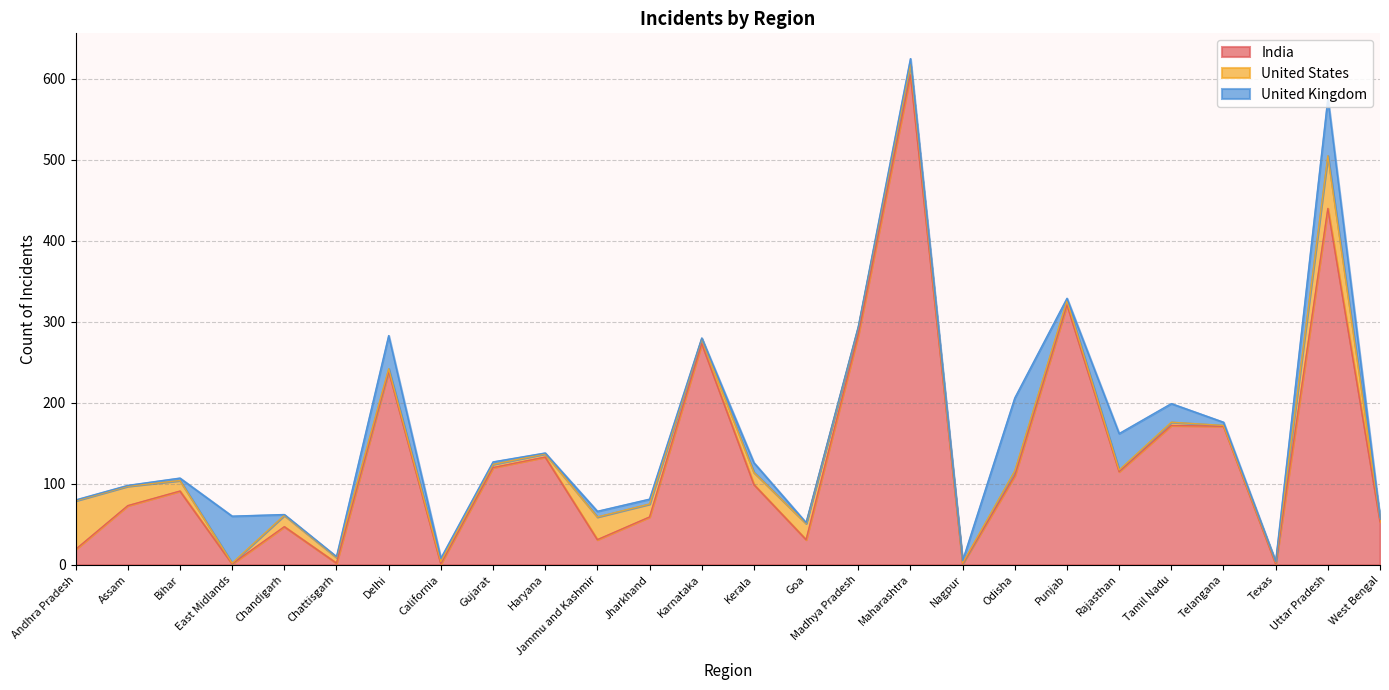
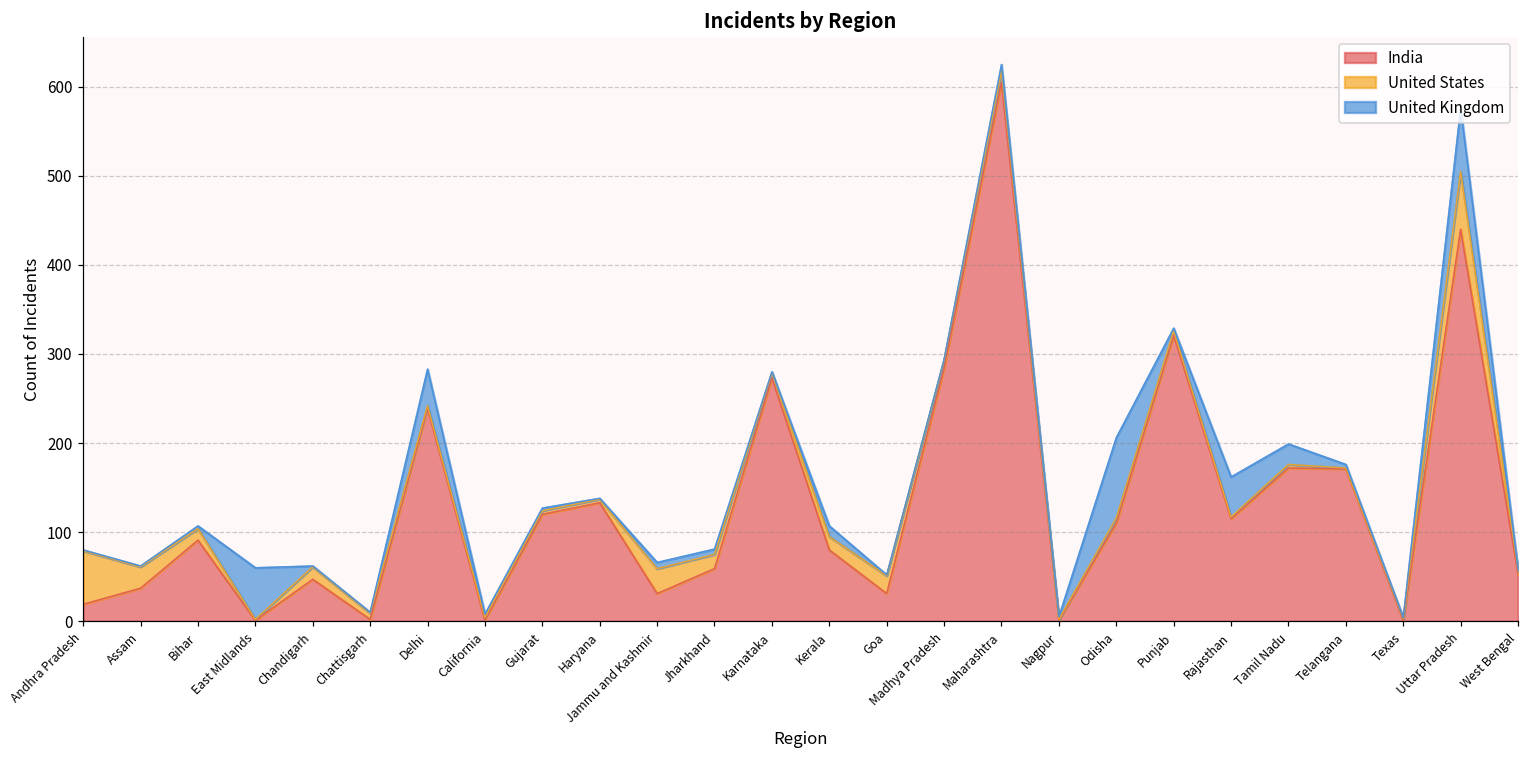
India, Assam: 70 -> 40
India, Kerala: 100 -> 80
